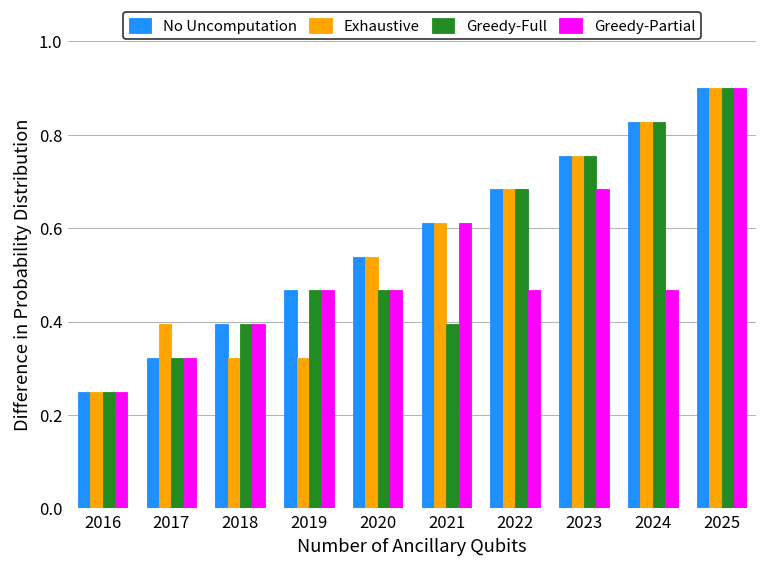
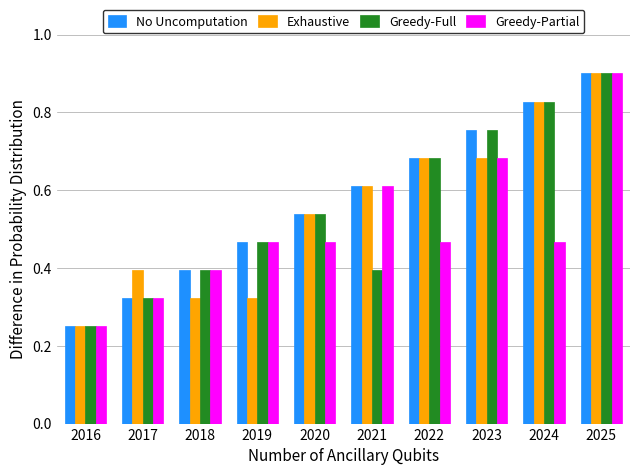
Greedy-Full, 2020: 0.47 -> 0.54
Exhaustive, 2023: 0.76 -> 0.68
